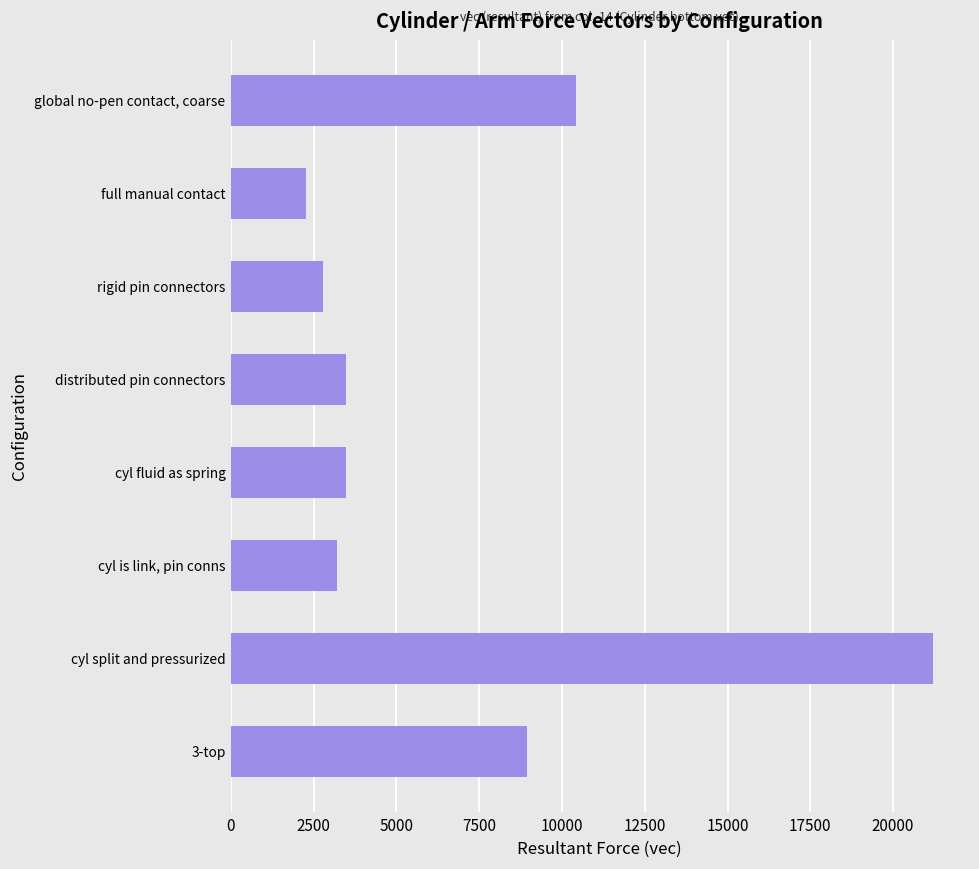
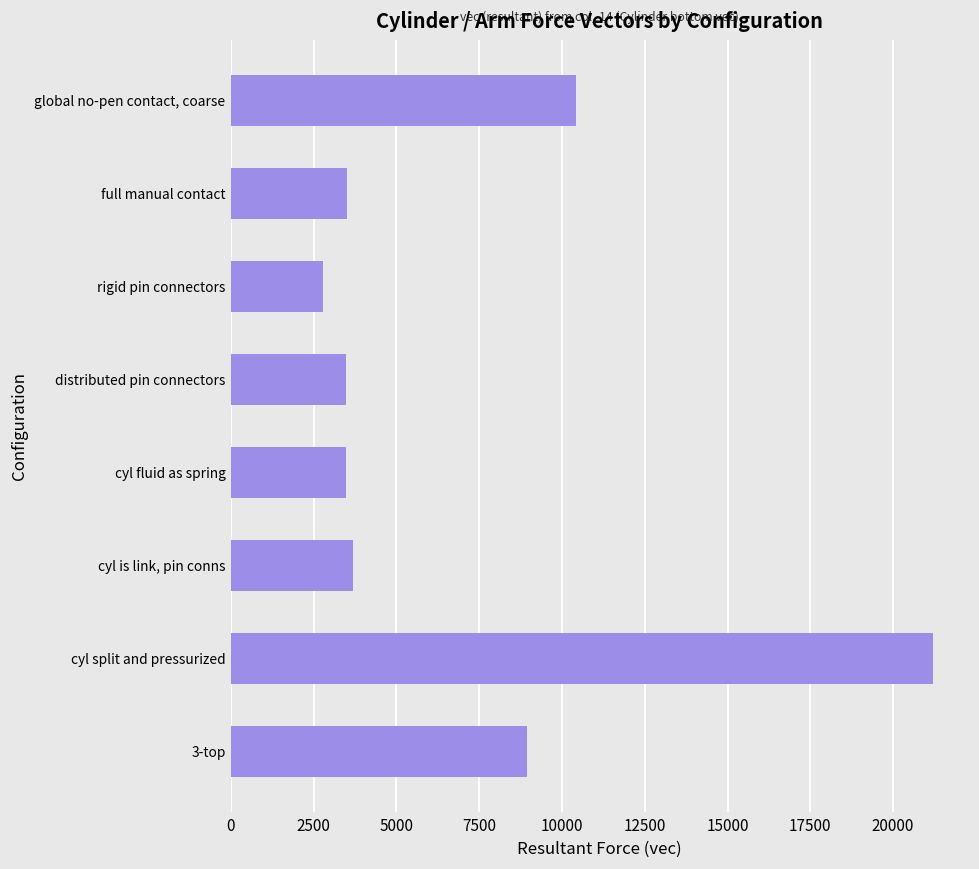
full manual contact: 2300 -> 3500
cyl is link, pin conns: 3200 -> 3700
